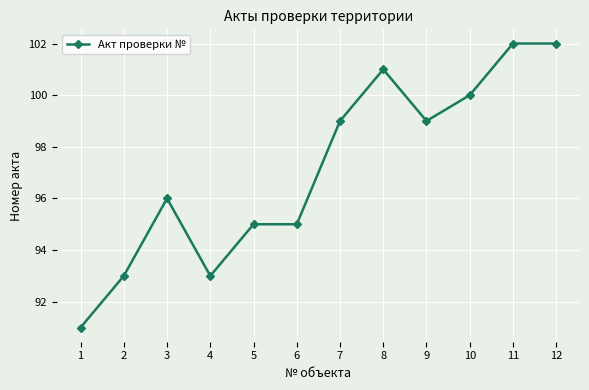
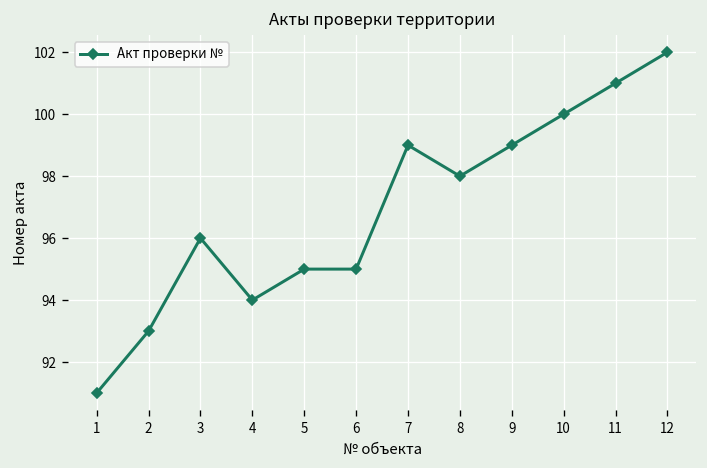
4: 93 -> 94
8: 101 -> 98
11: 102 -> 101
